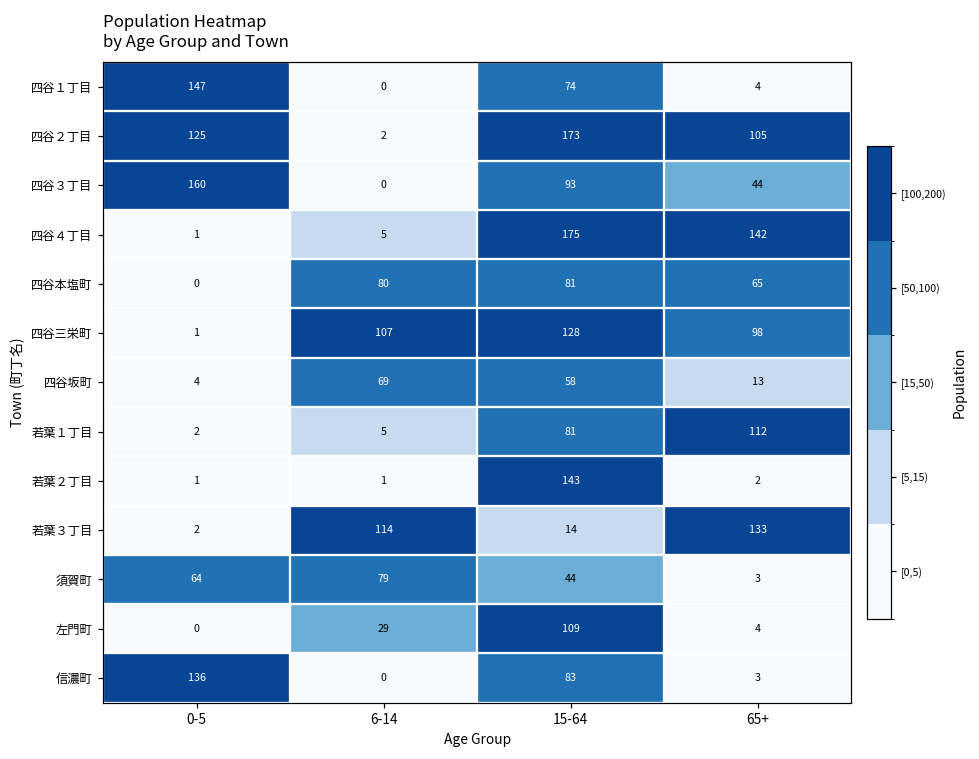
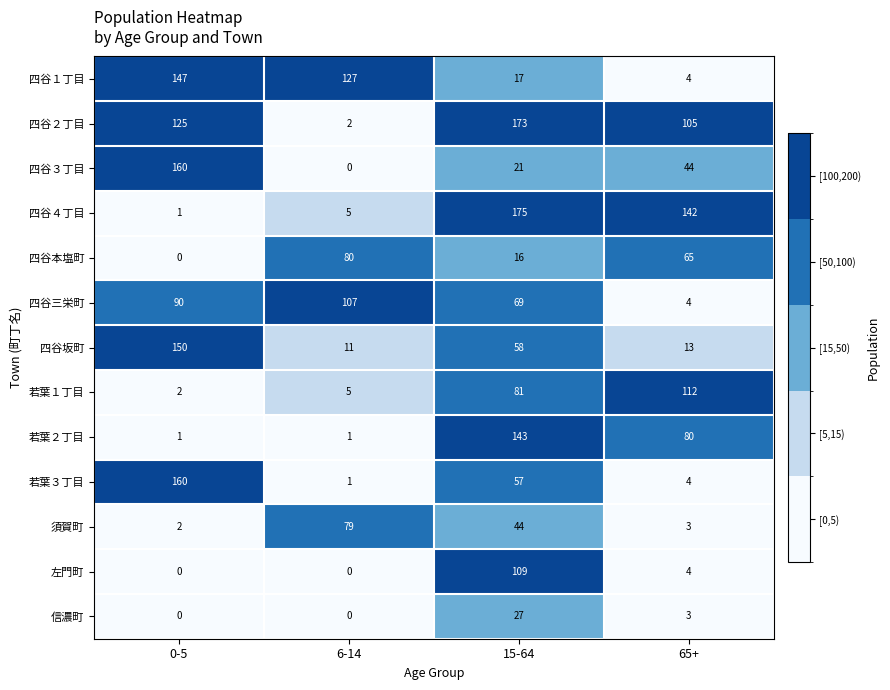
四谷１丁目, 6-14: 0 -> 127
四谷１丁目, 15-64: 74 -> 17
四谷３丁目, 15-64: 93 -> 21
四谷本塩町, 15-64: 81 -> 16
四谷三栄町, 0-5: 1 -> 90
四谷三栄町, 15-64: 128 -> 69
四谷三栄町, 65+: 98 -> 4
四谷坂町, 0-5: 4 -> 150
四谷坂町, 6-14: 69 -> 11
若葉２丁目, 65+: 2 -> 80
若葉３丁目, 0-5: 2 -> 160
若葉３丁目, 6-14: 114 -> 1
若葉３丁目, 15-64: 14 -> 57
若葉３丁目, 65+: 133 -> 4
須賀町, 0-5: 64 -> 2
左門町, 6-14: 29 -> 0
信濃町, 0-5: 136 -> 0
信濃町, 15-64: 83 -> 27
